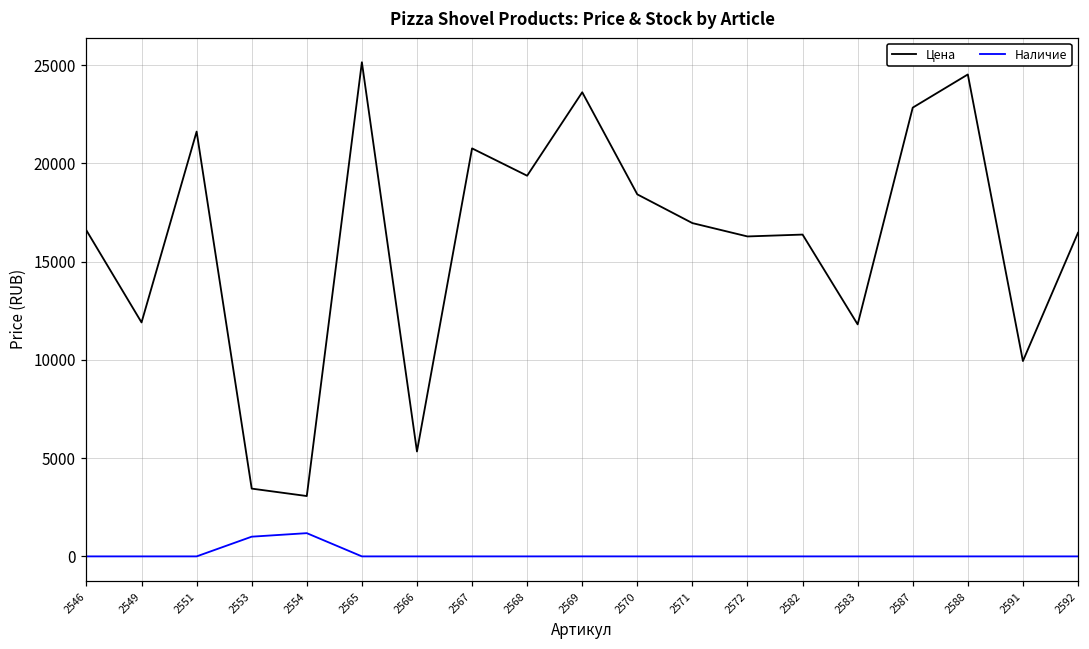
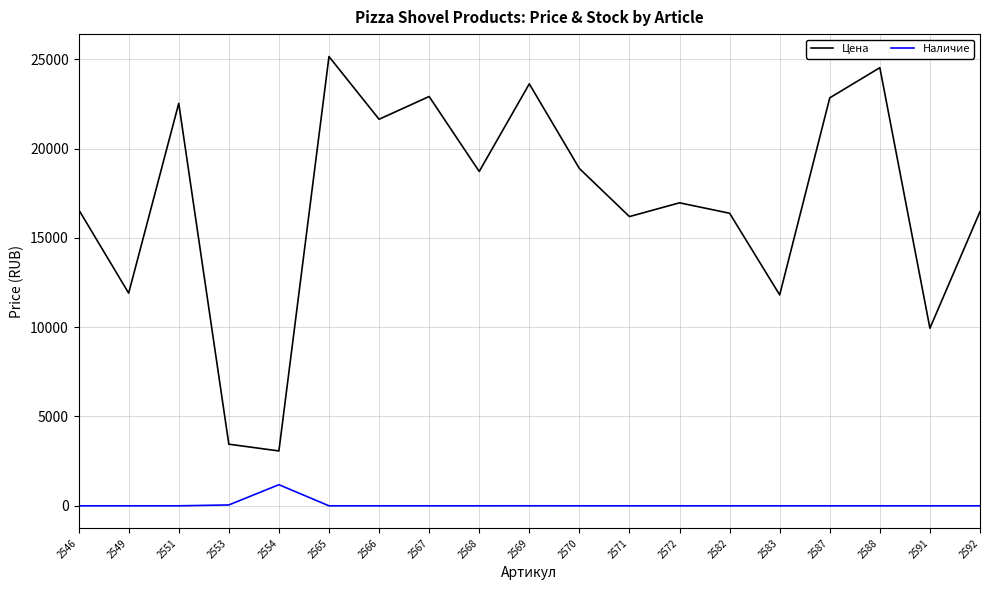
Цена, 2551: 21600 -> 22500
Наличие, 2553: 1000 -> 0
Цена, 2566: 5300 -> 21600
Цена, 2567: 20800 -> 22900
Цена, 2568: 19400 -> 18700
Цена, 2570: 18400 -> 18900
Цена, 2571: 17000 -> 16200
Цена, 2572: 16300 -> 17000
